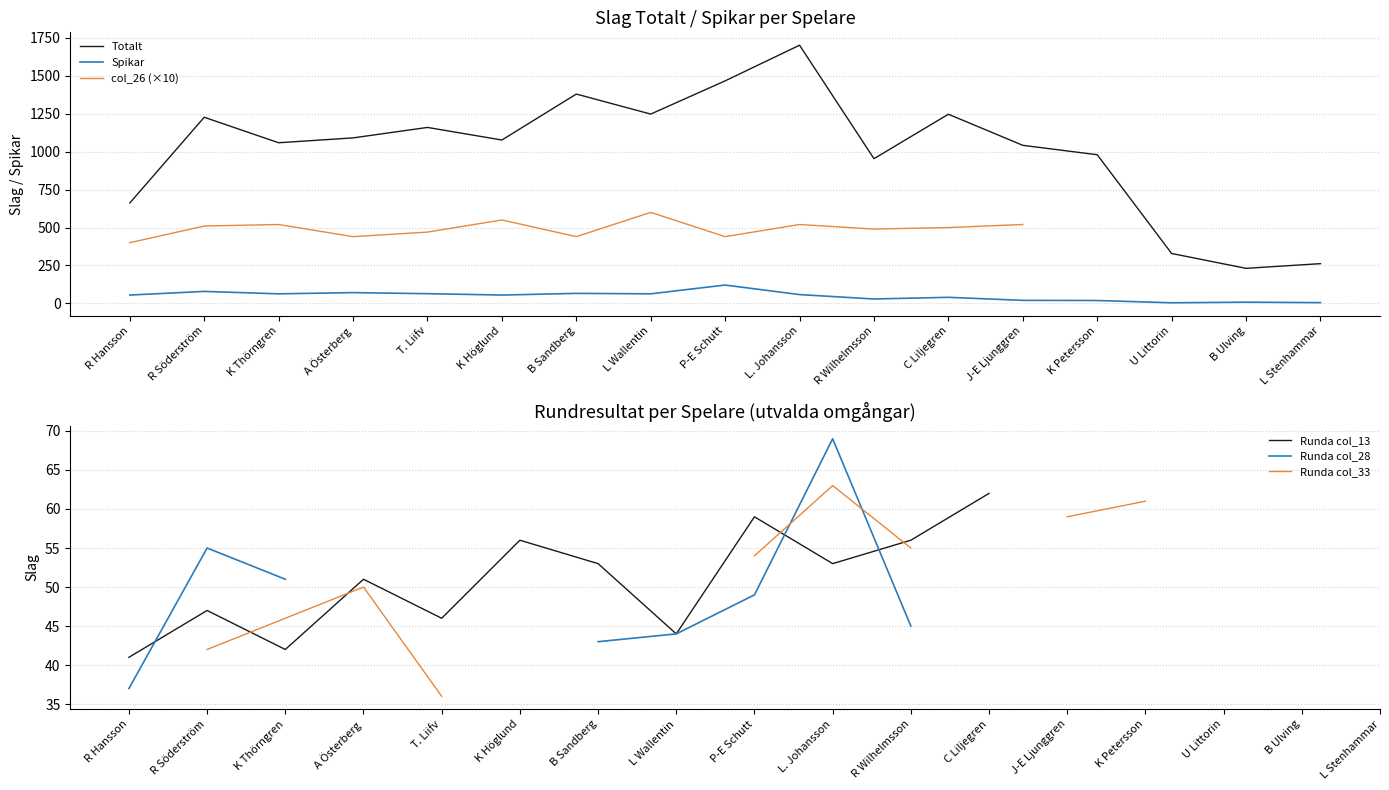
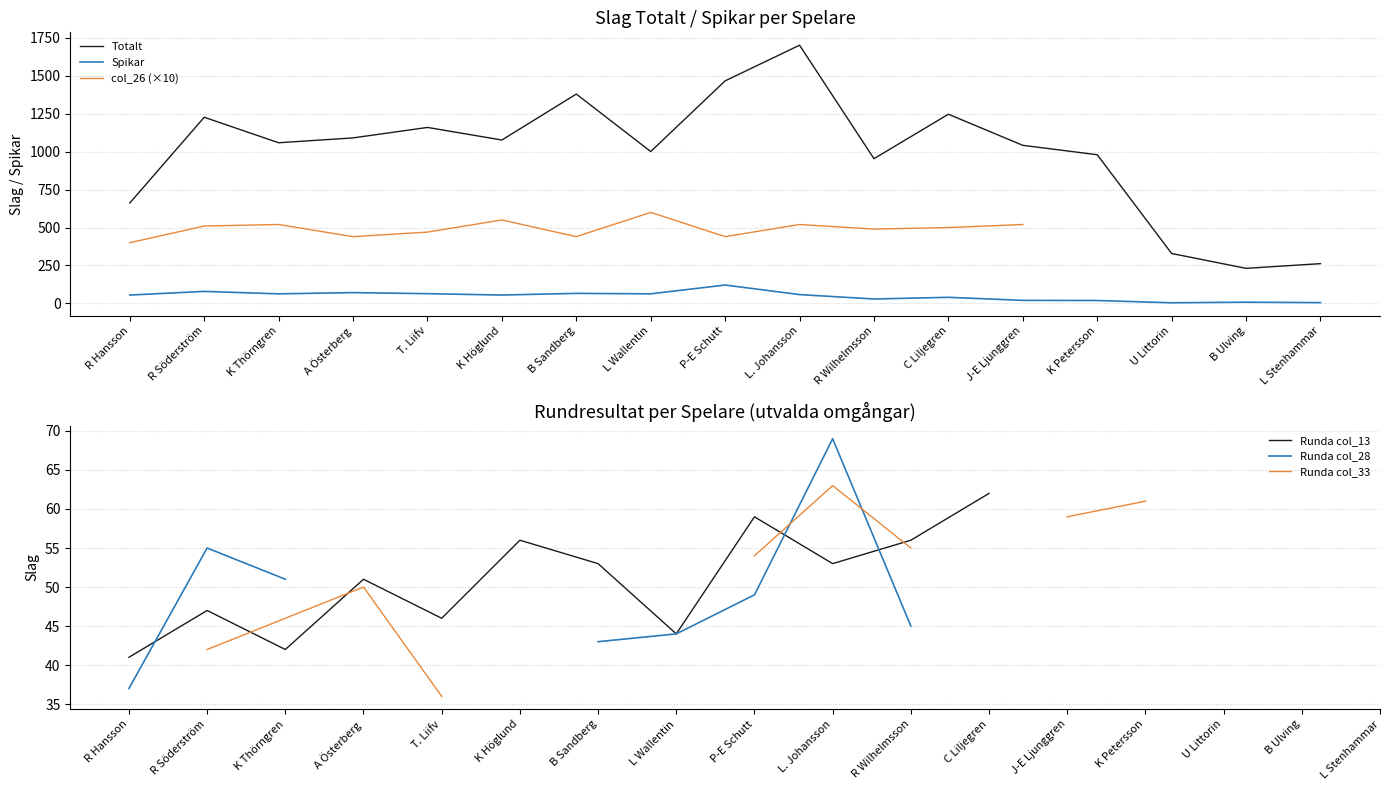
Slag Totalt / Spikar per Spelare, Totalt, L Wallentin: 1250 -> 1000
